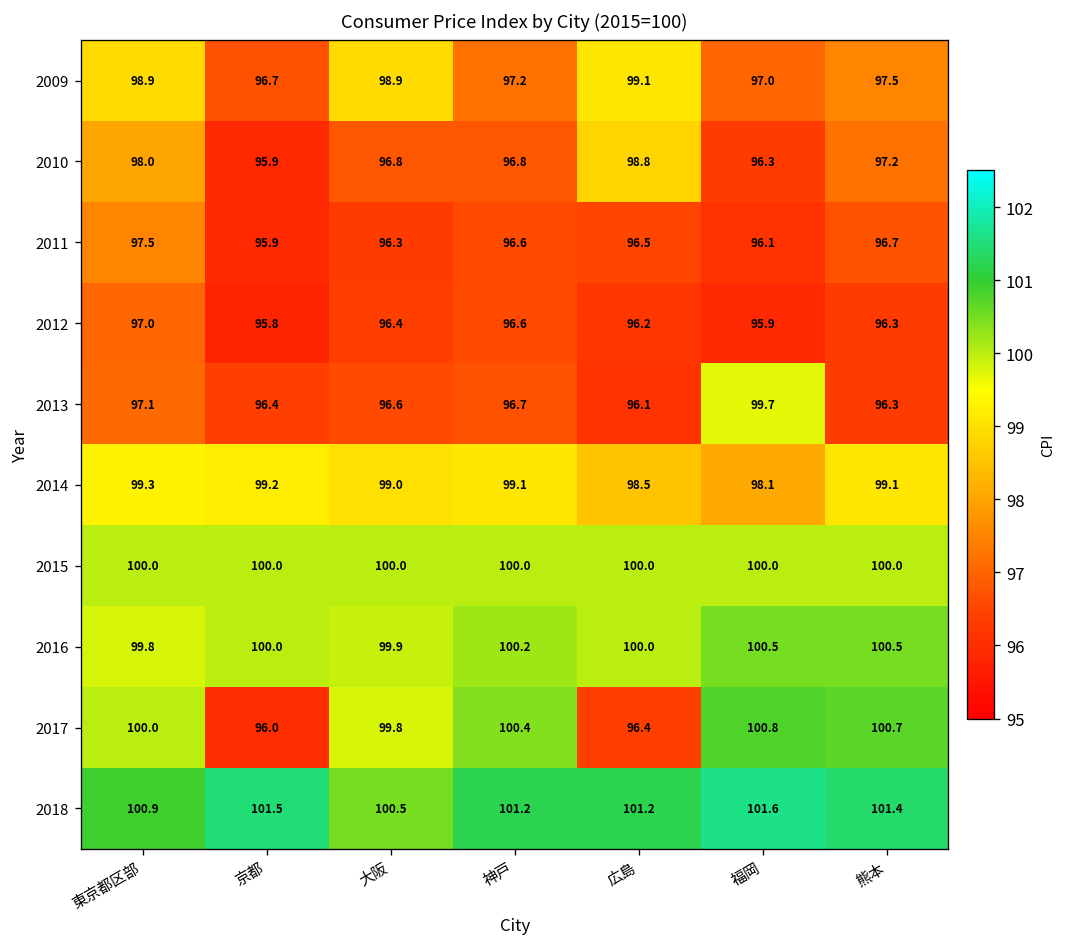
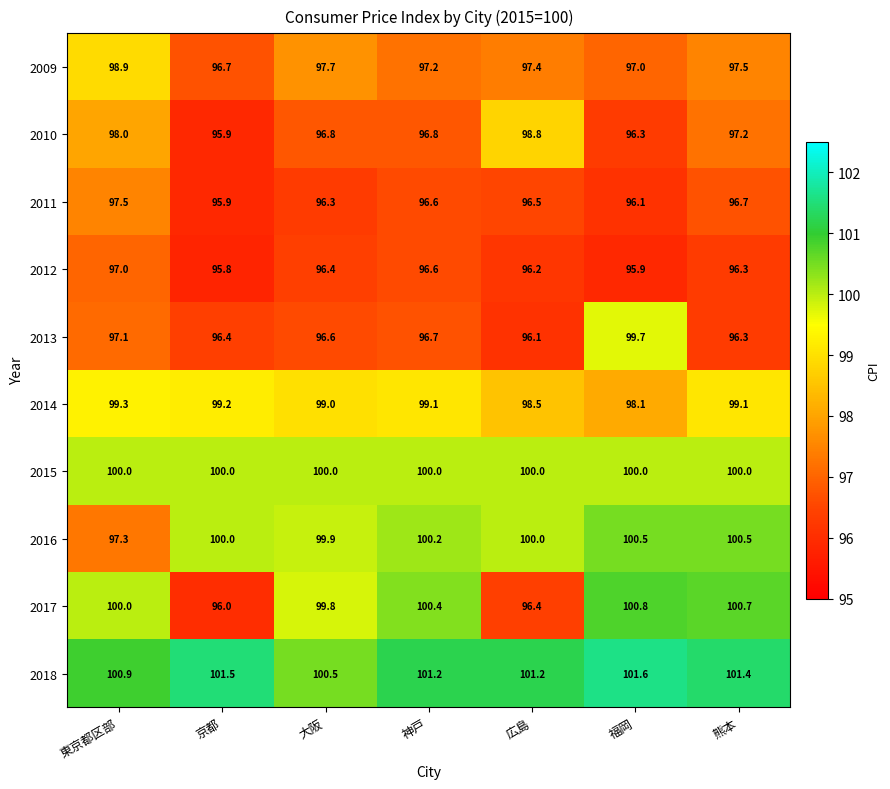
2009, 大阪: 98.9 -> 97.7
2009, 広島: 99.1 -> 97.4
2016, 東京都区部: 99.8 -> 97.3
